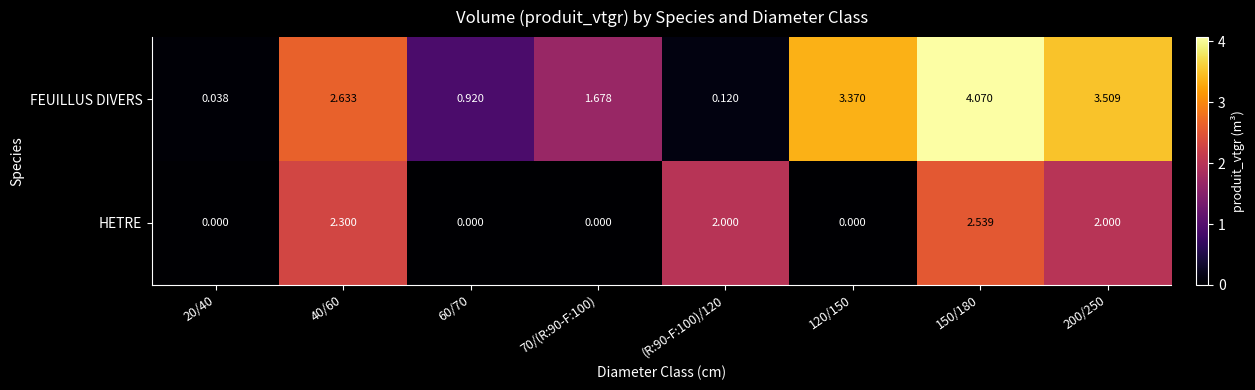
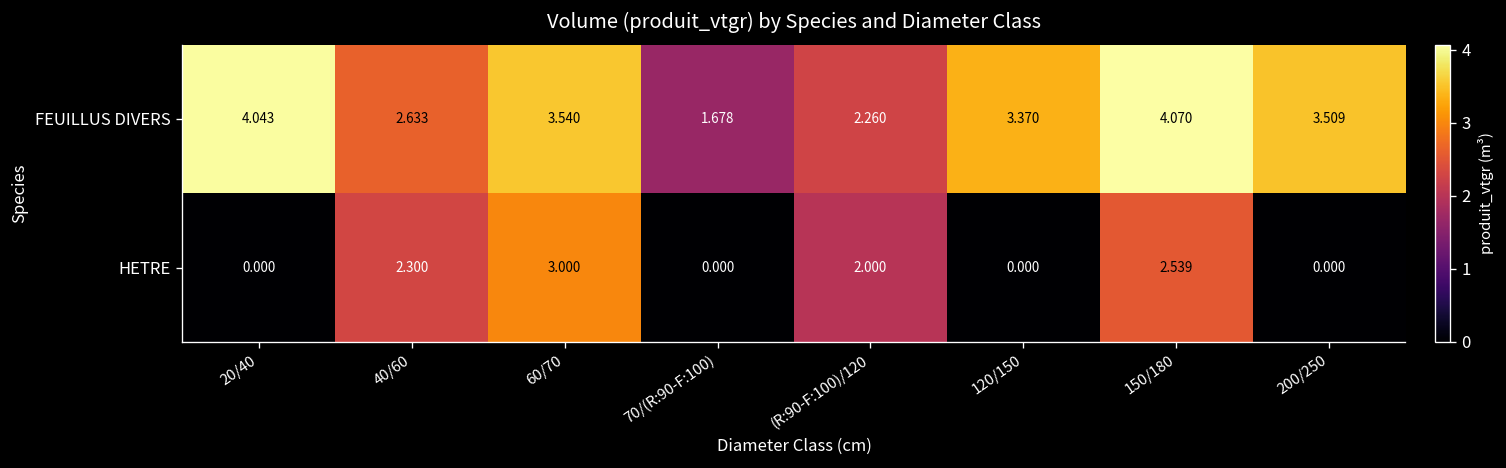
FEUILLUS DIVERS, 20/40: 0.038 -> 4.043
FEUILLUS DIVERS, 60/70: 0.920 -> 3.540
FEUILLUS DIVERS, (R:90-F:100)/120: 0.120 -> 2.260
HETRE, 60/70: 0.000 -> 3.000
HETRE, 200/250: 2.000 -> 0.000
